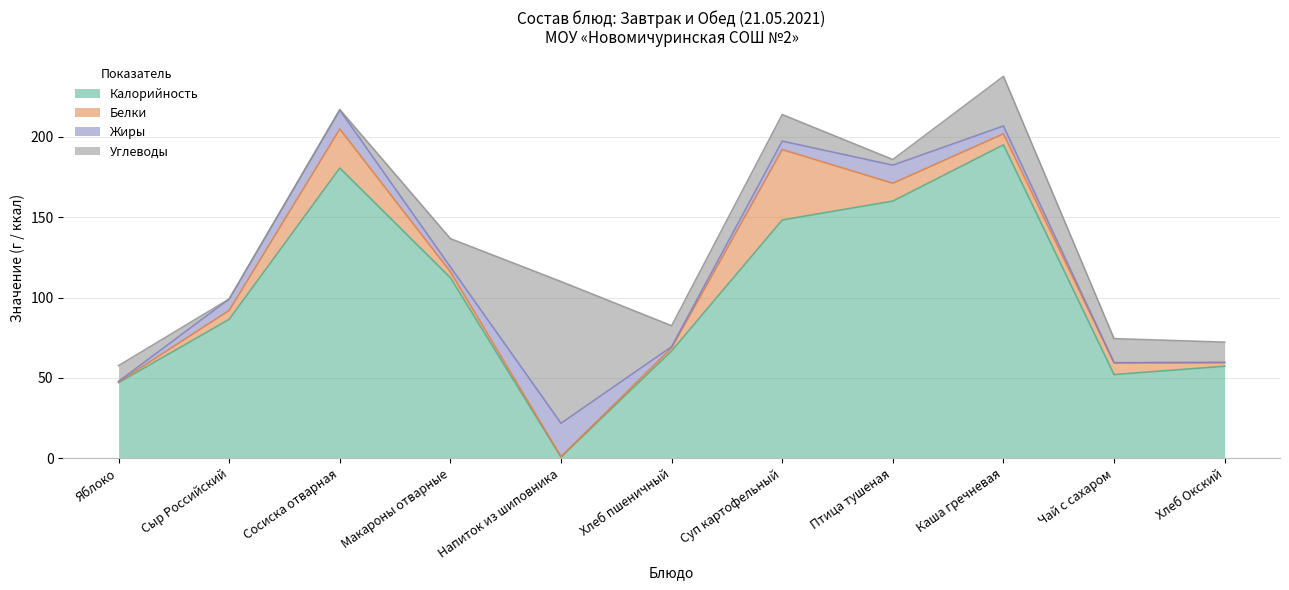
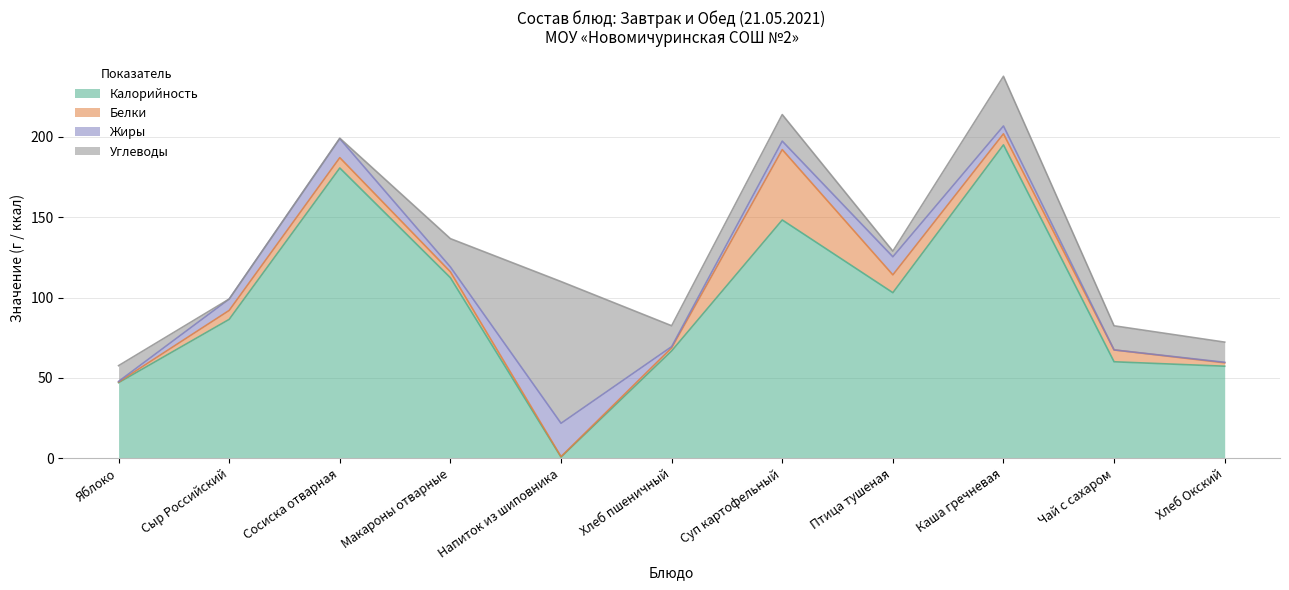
Белки, Сосиска отварная: 24 -> 6
Калорийность, Птица тушеная: 160 -> 103
Калорийность, Чай с сахаром: 52 -> 60
